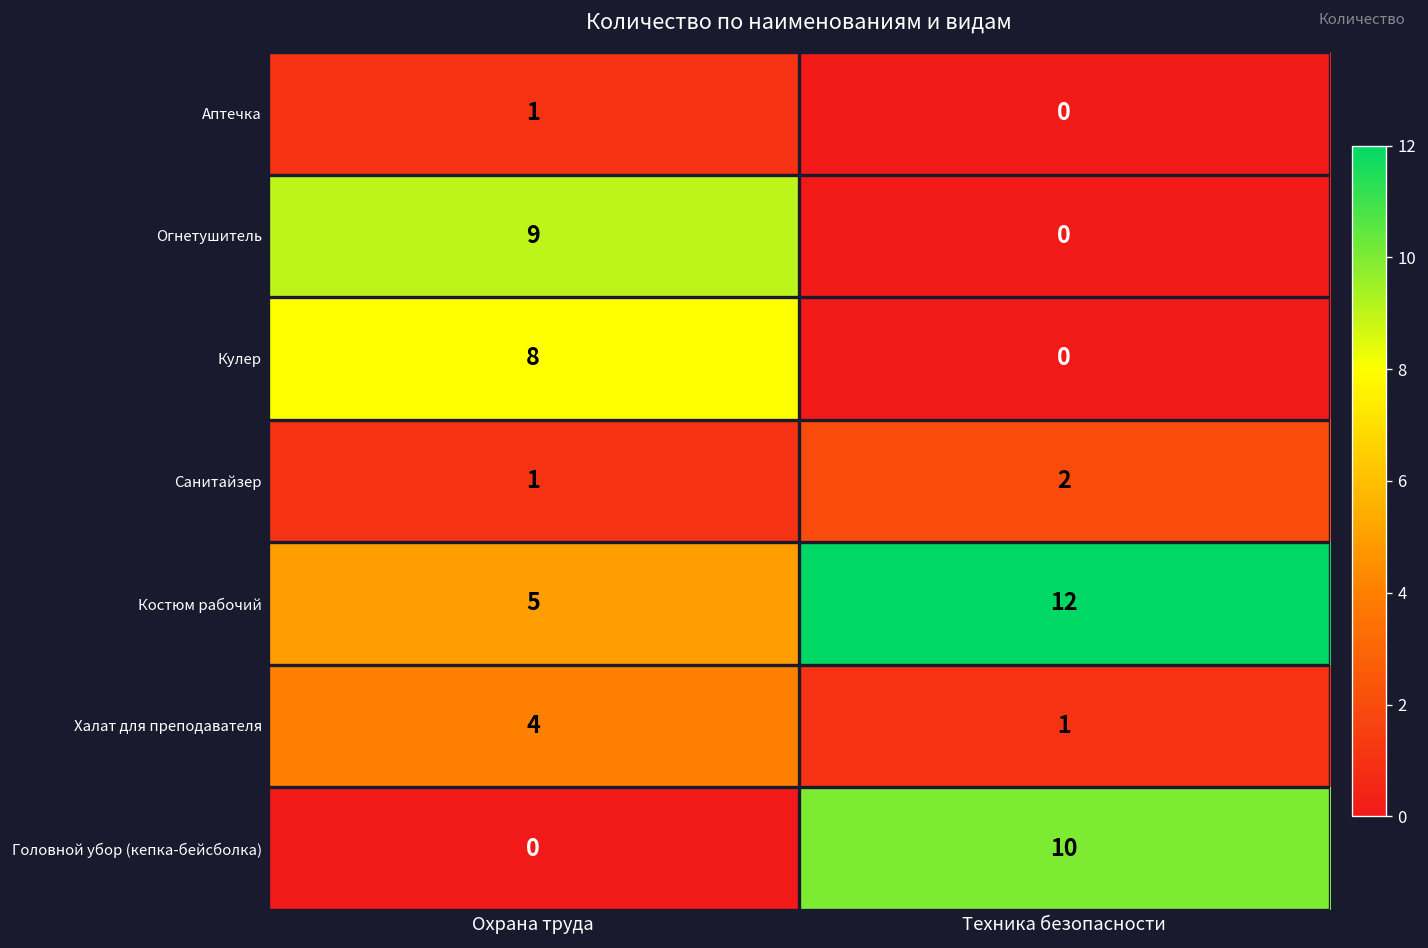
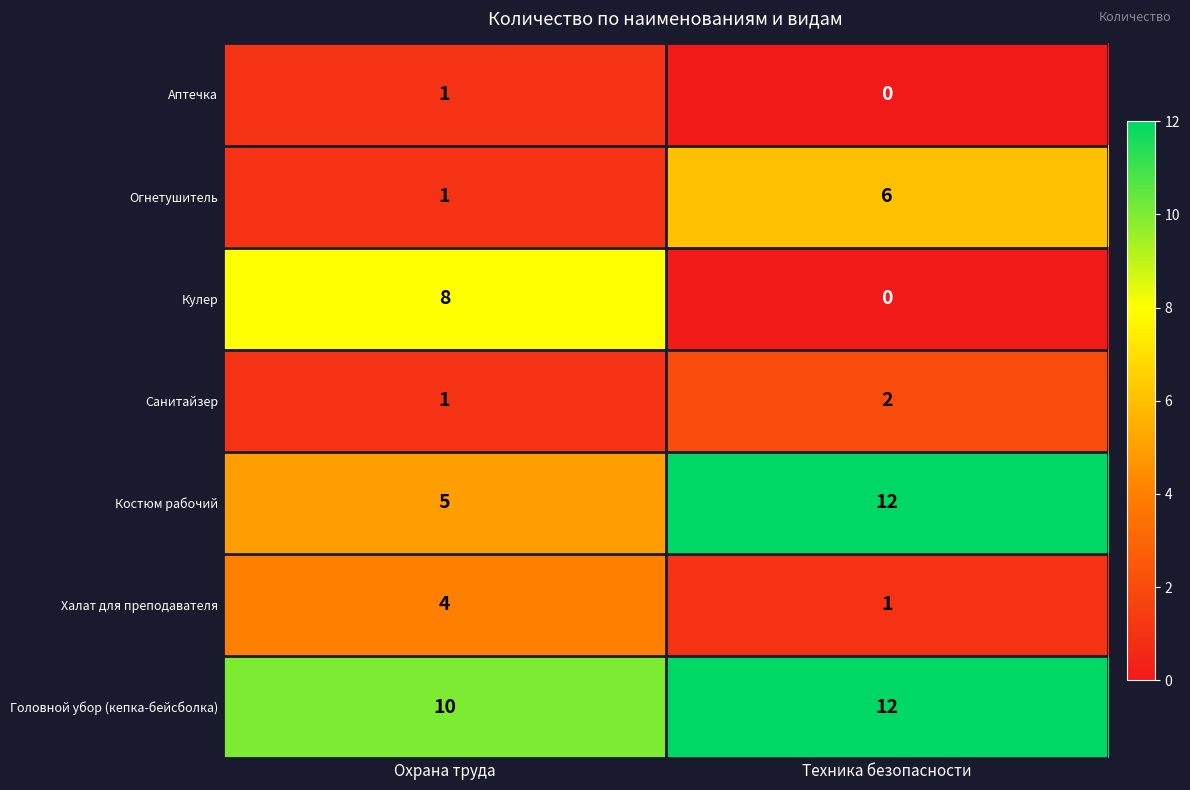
Огнетушитель, Охрана труда: 9 -> 1
Огнетушитель, Техника безопасности: 0 -> 6
Головной убор (кепка-бейсболка), Охрана труда: 0 -> 10
Головной убор (кепка-бейсболка), Техника безопасности: 10 -> 12
